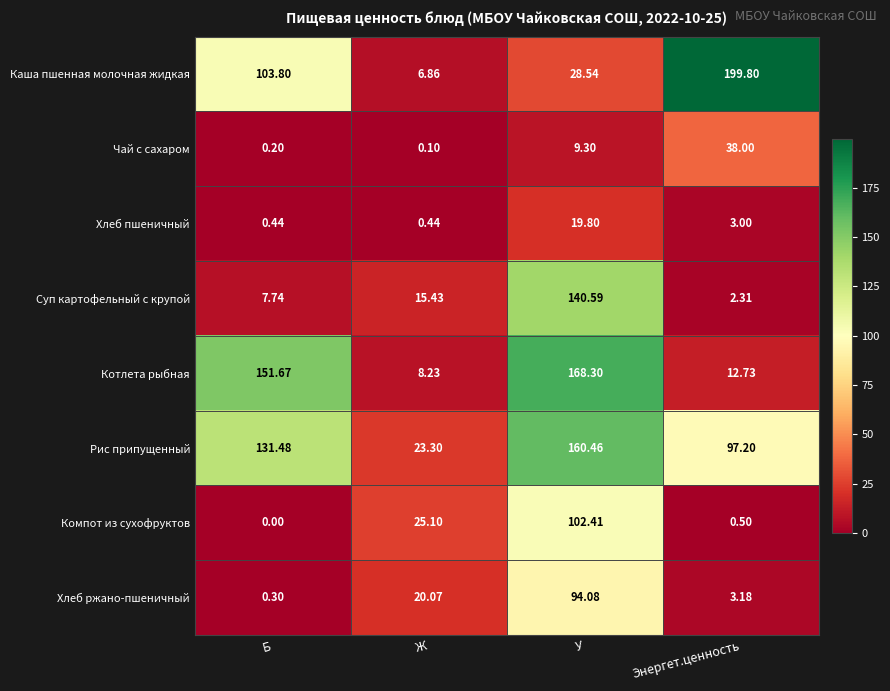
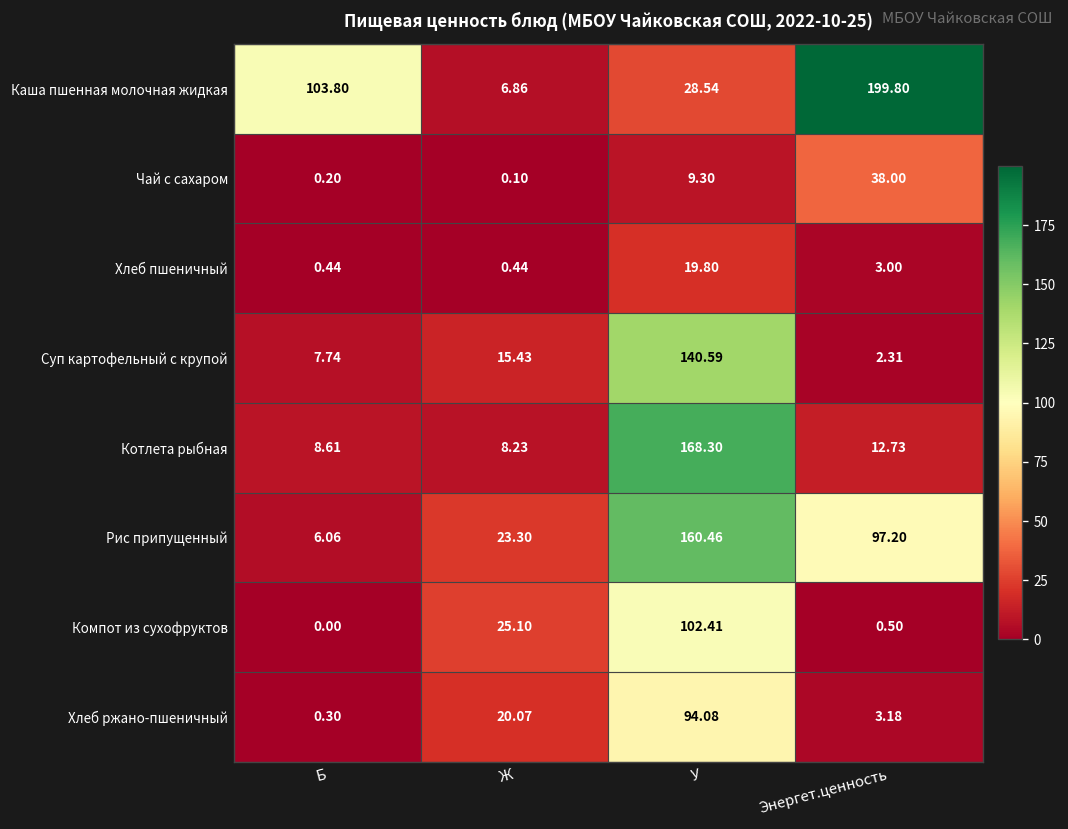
Котлета рыбная, Б: 151.67 -> 8.61
Рис припущенный, Б: 131.48 -> 6.06
